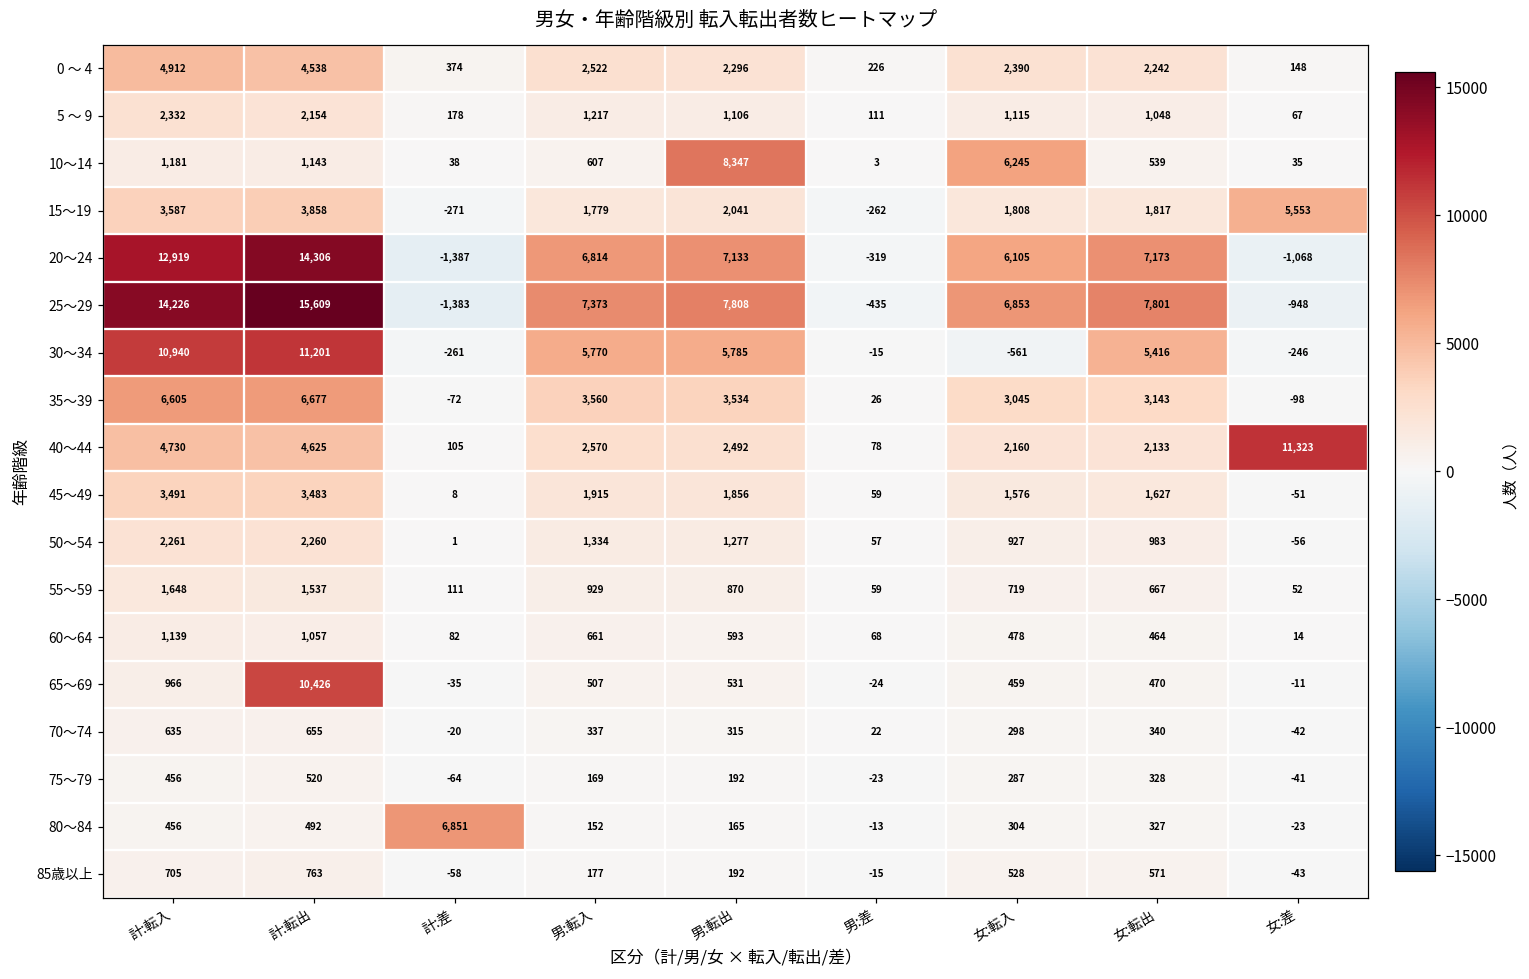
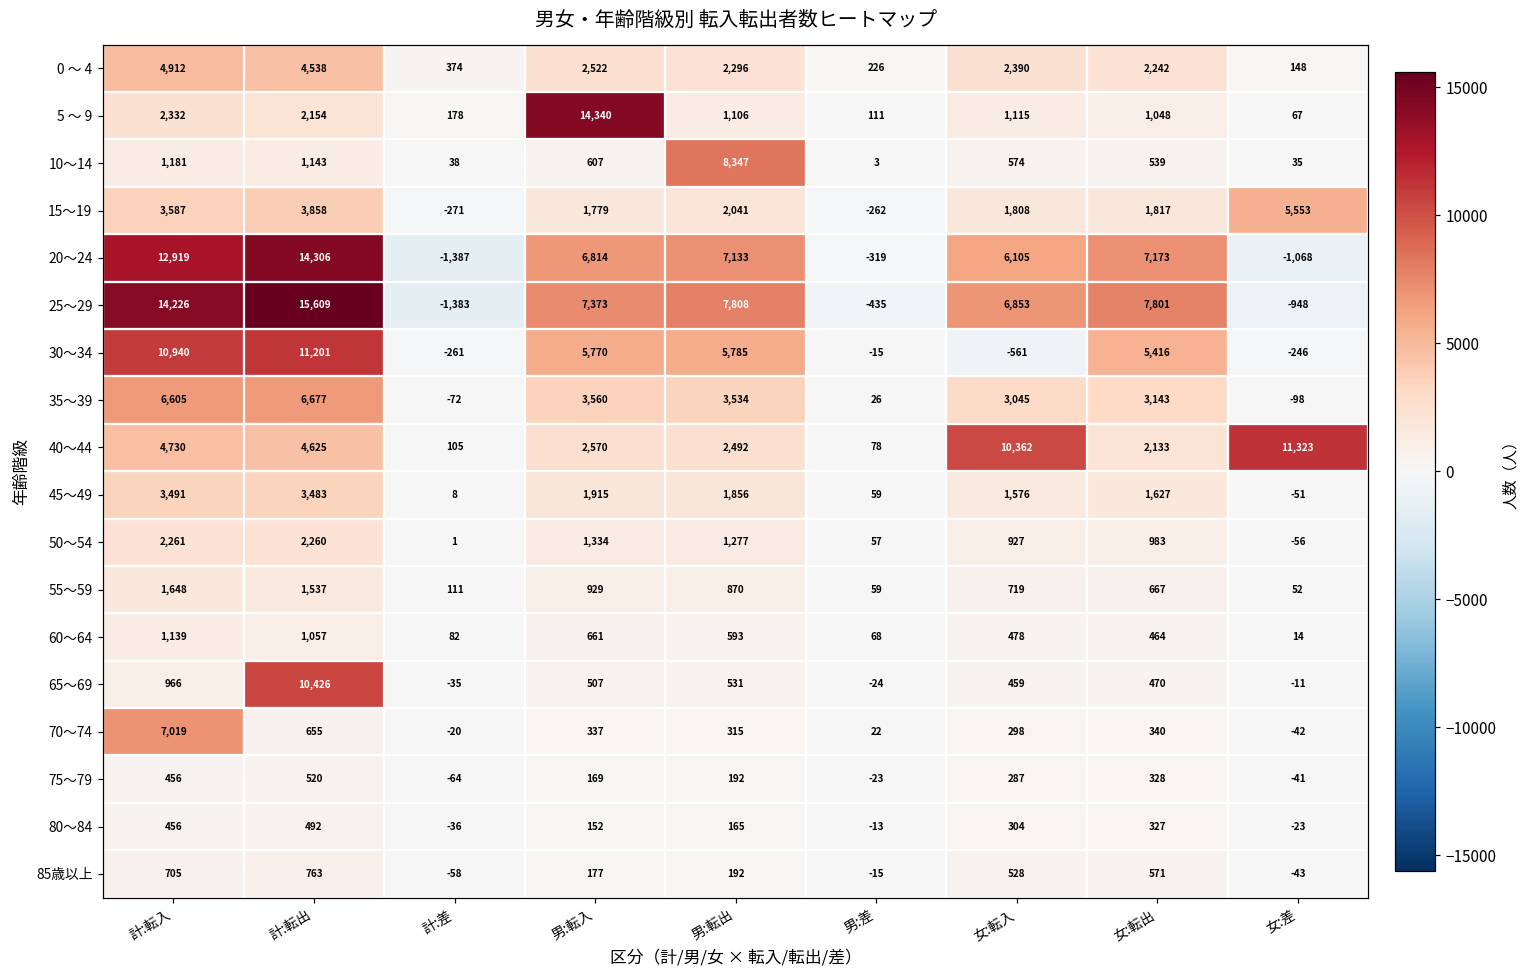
5 ～ 9, 男:転入: 1,217 -> 14,340
10～14, 女:転入: 6,245 -> 574
40～44, 女:転入: 2,160 -> 10,362
70～74, 計:転入: 635 -> 7,019
80～84, 計:差: 6,851 -> -36
